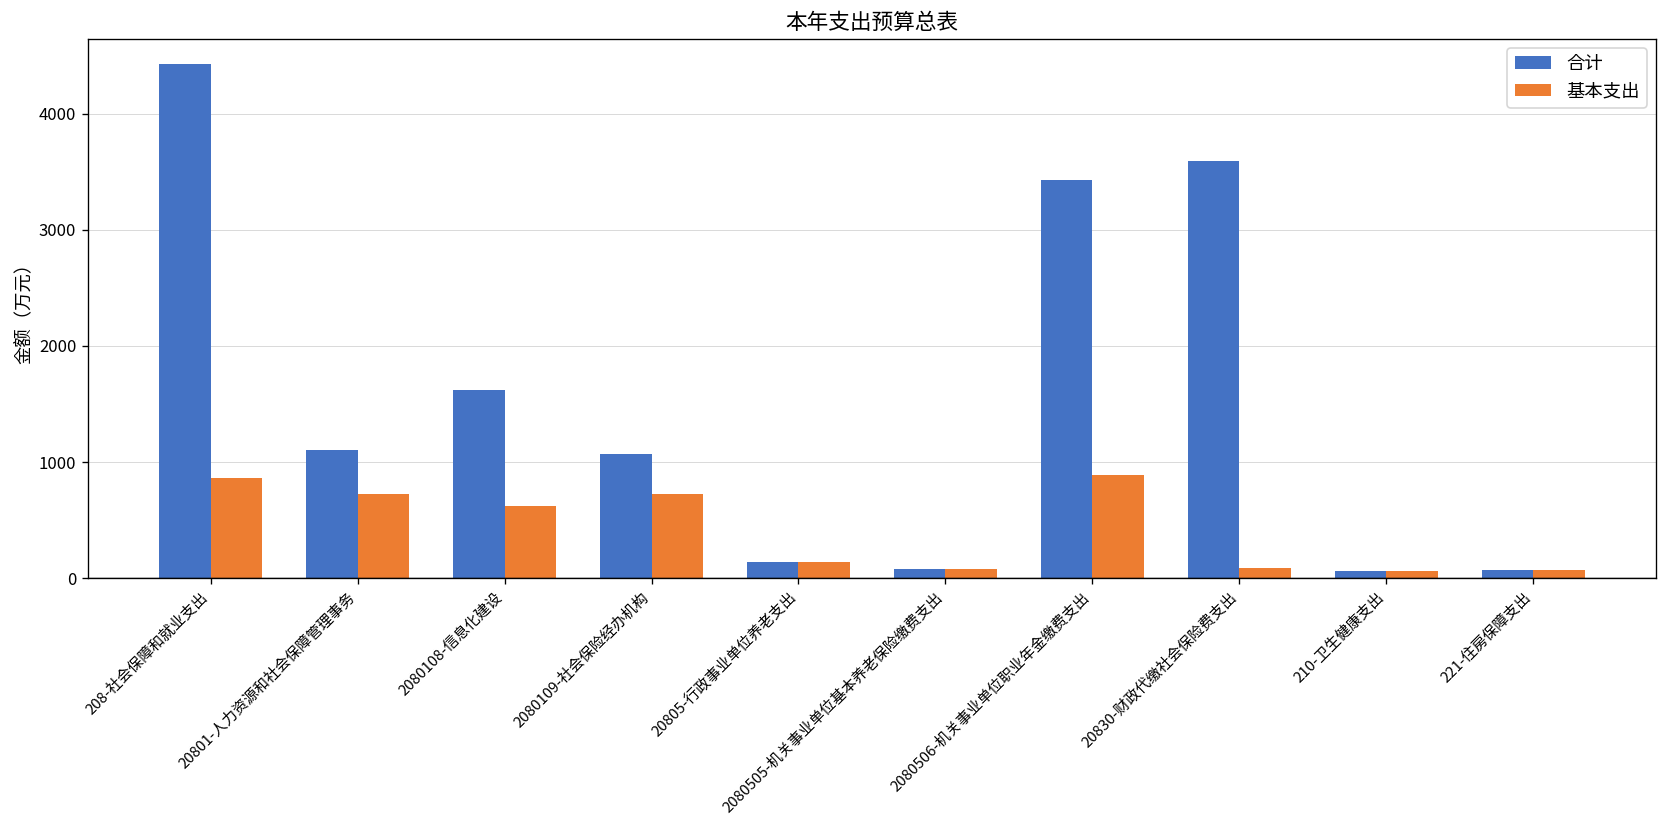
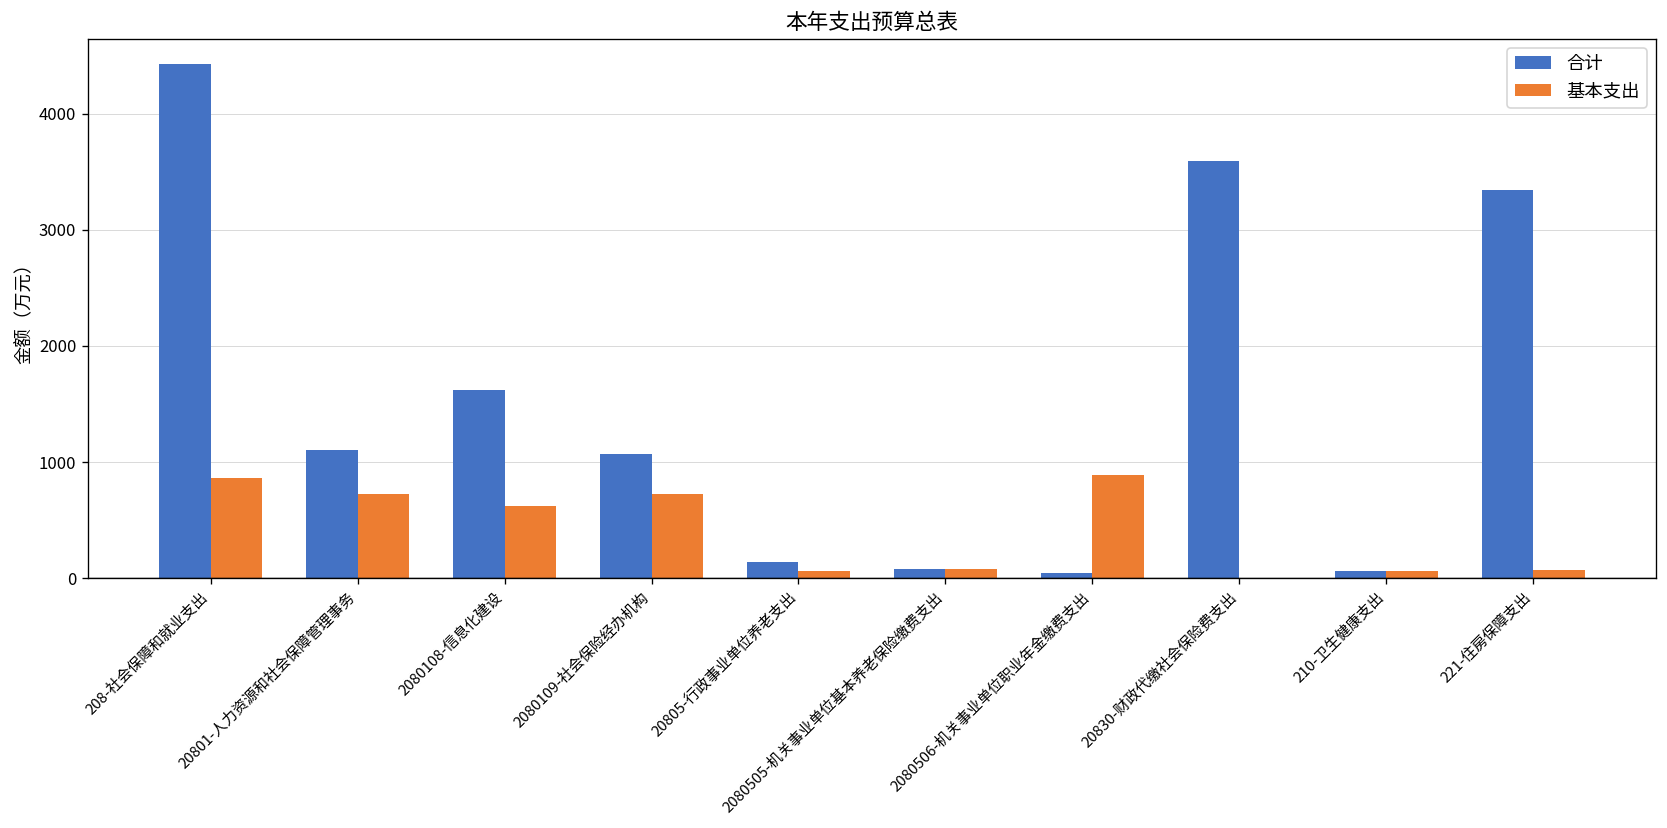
基本支出, 20805-行政事业单位养老支出: 140 -> 60
合计, 2080506-机关事业单位职业年金缴费支出: 3400 -> 0
基本支出, 20830-财政代缴社会保险费支出: 100 -> 0
合计, 221-住房保障支出: 100 -> 3300
